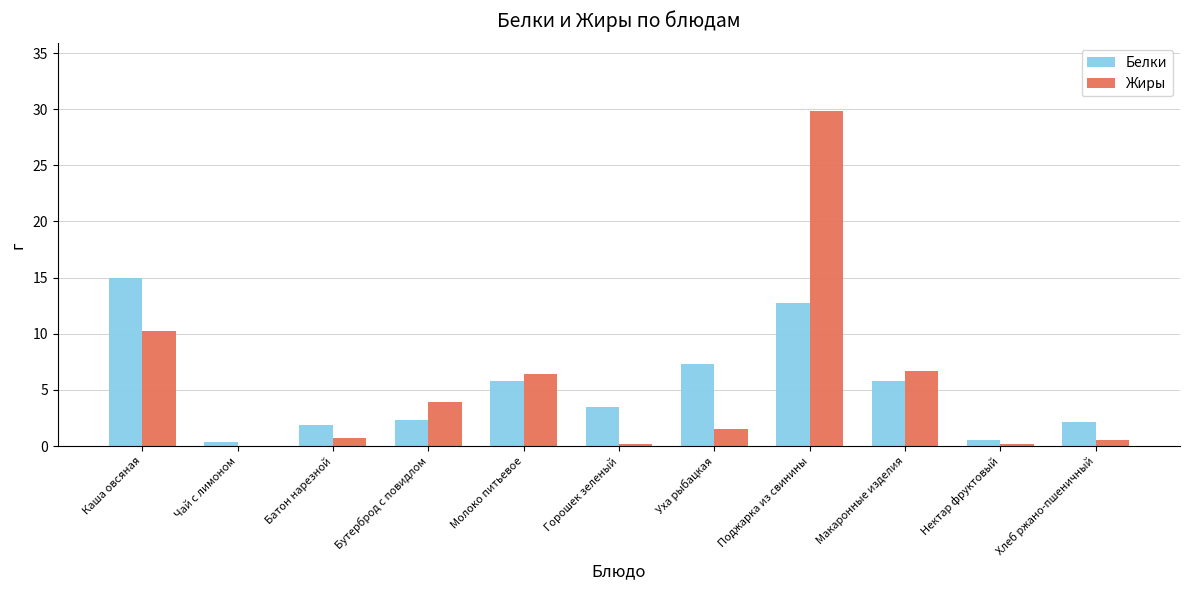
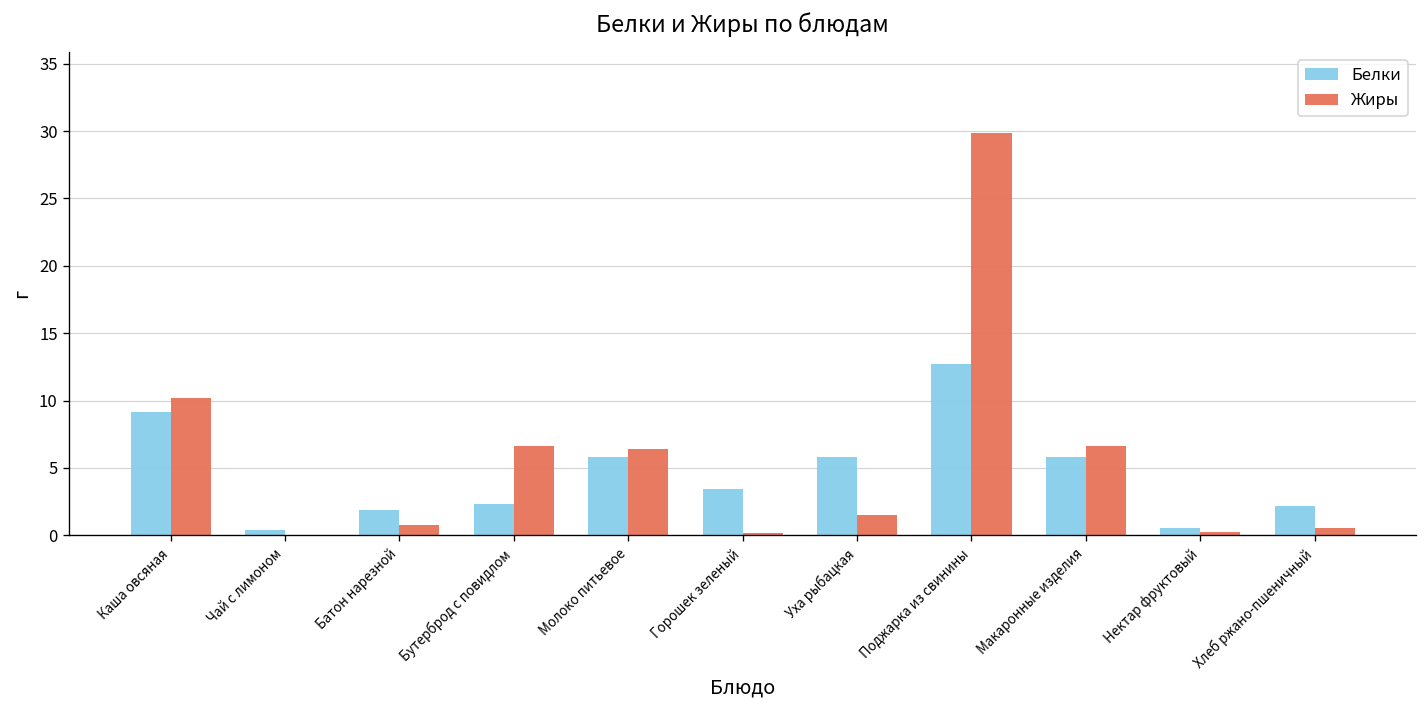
Белки, Каша овсяная: 15.0 -> 9.2
Жиры, Бутерброд с повидлом: 3.9 -> 6.6
Белки, Уха рыбацкая: 7.3 -> 5.8
